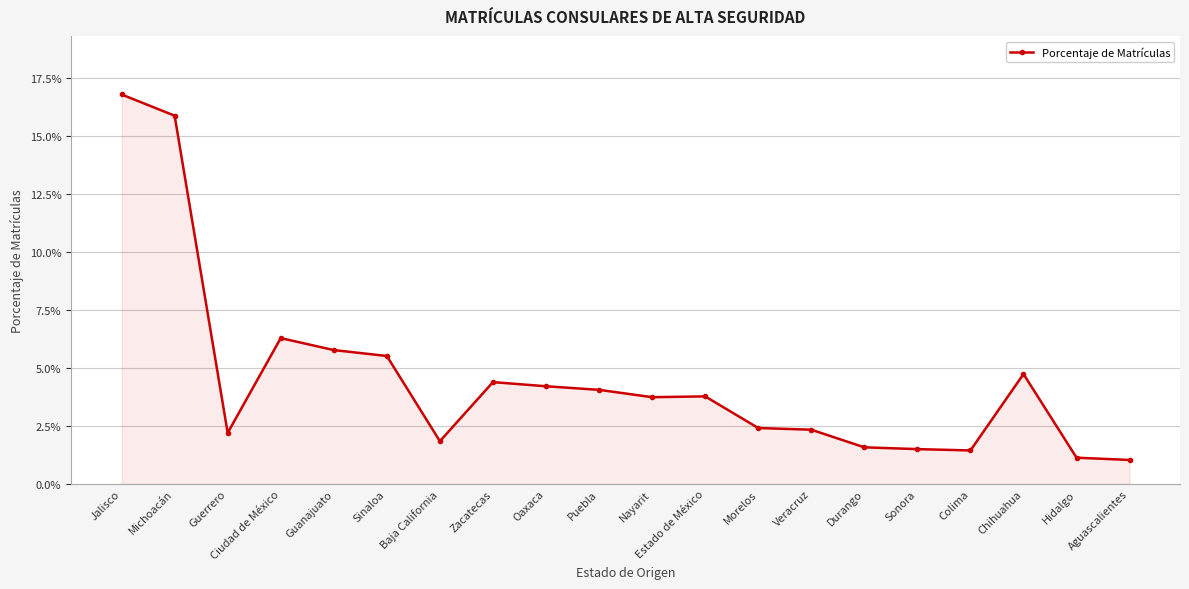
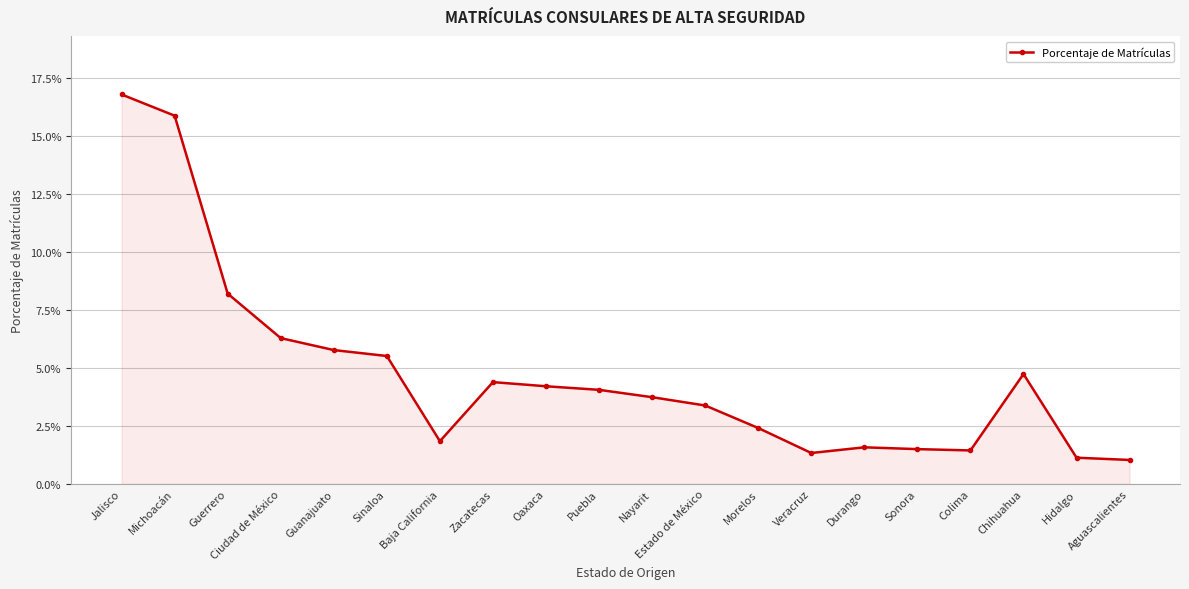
Guerrero: 2.2% -> 8.2%
Estado de México: 3.8% -> 3.4%
Veracruz: 2.3% -> 1.3%
